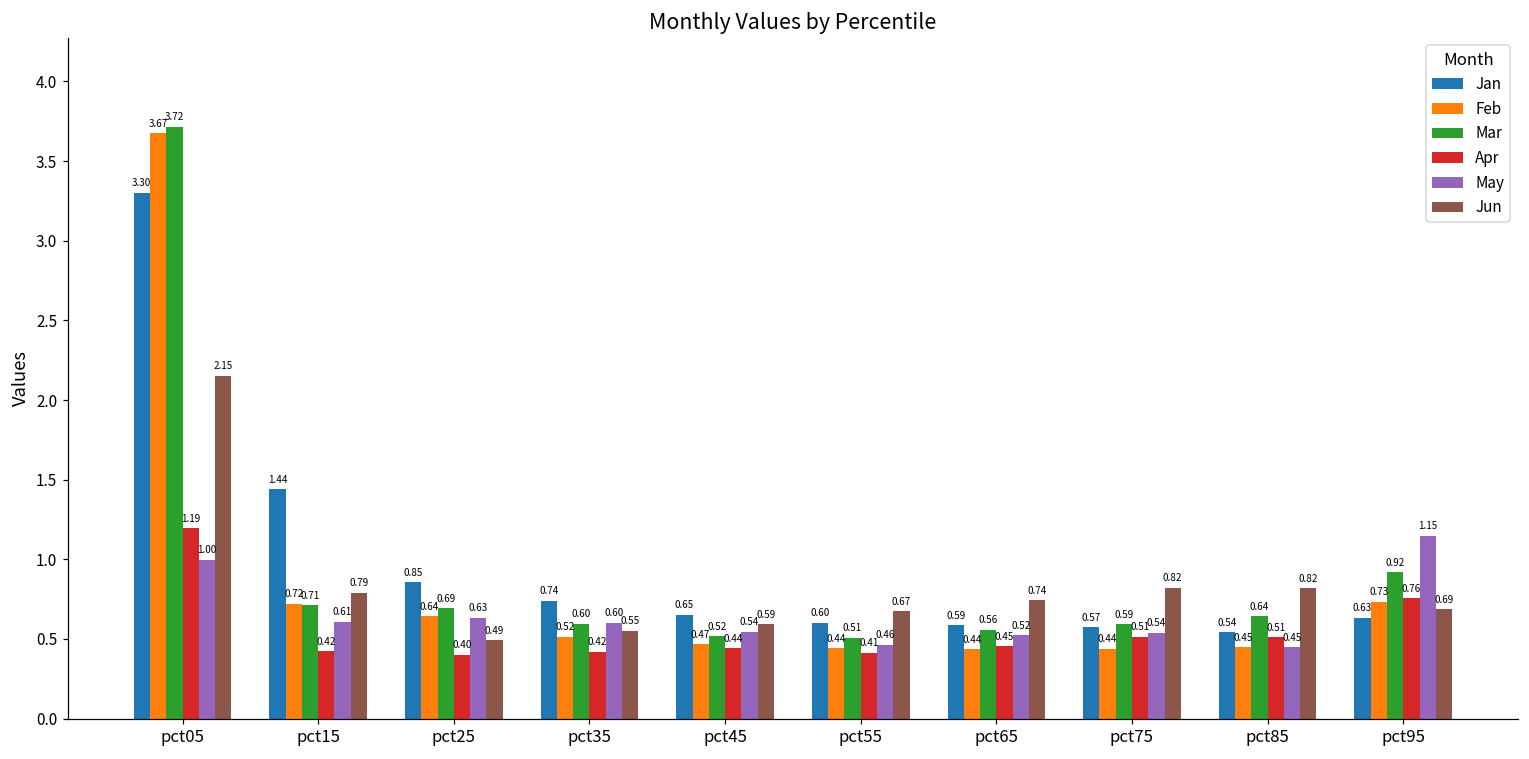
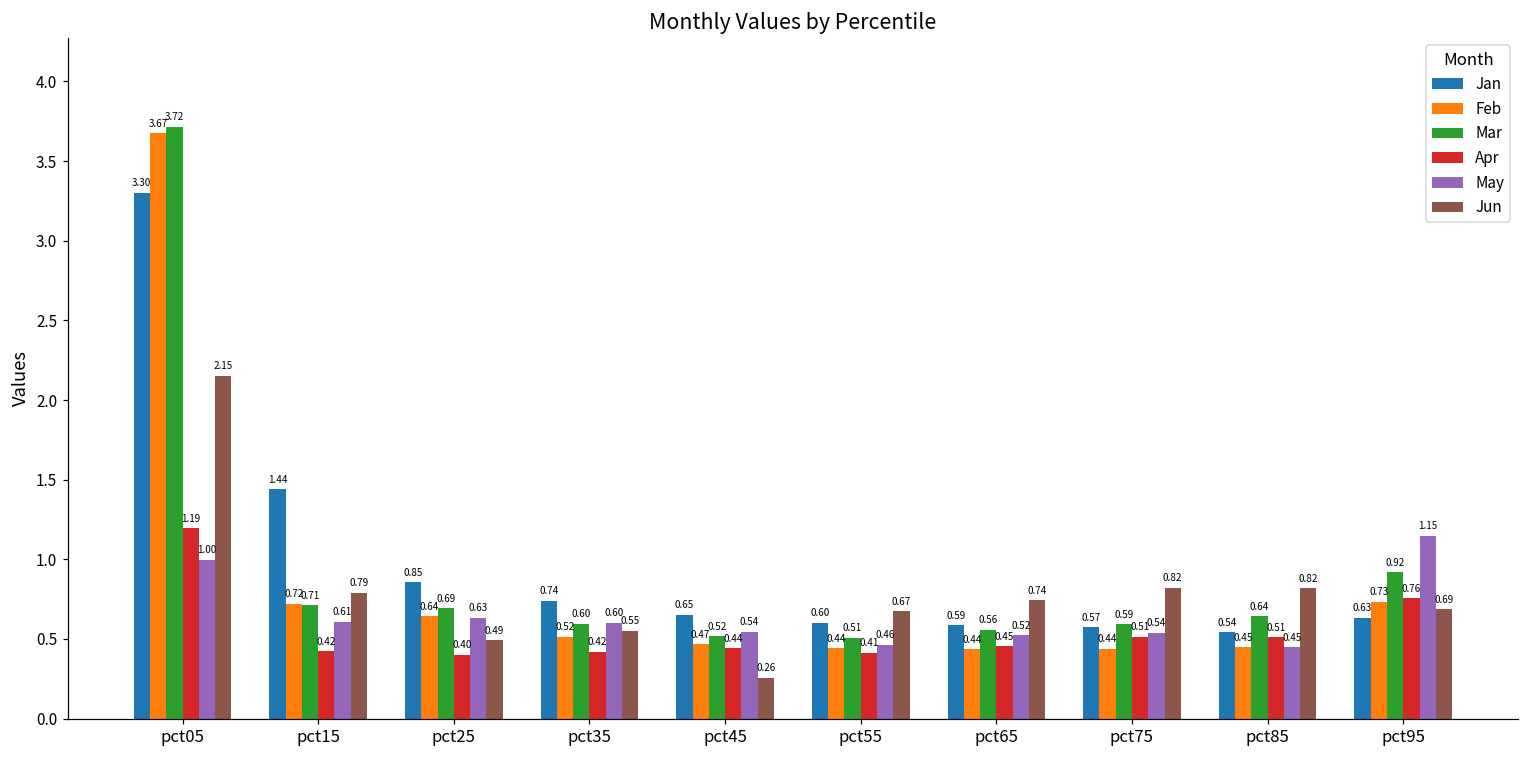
Jun, pct45: 0.59 -> 0.26
